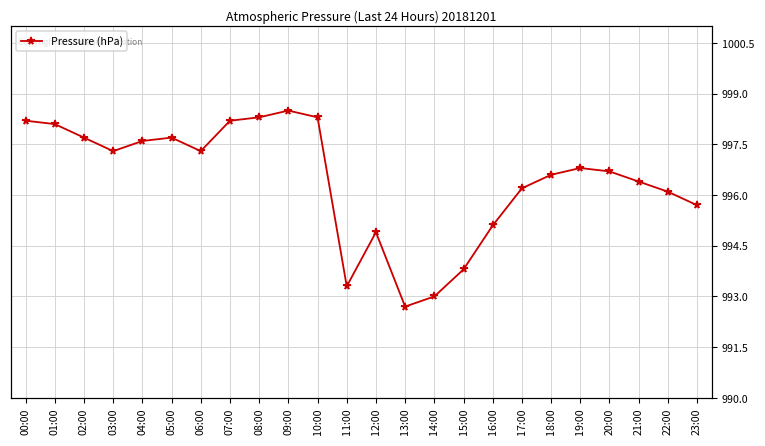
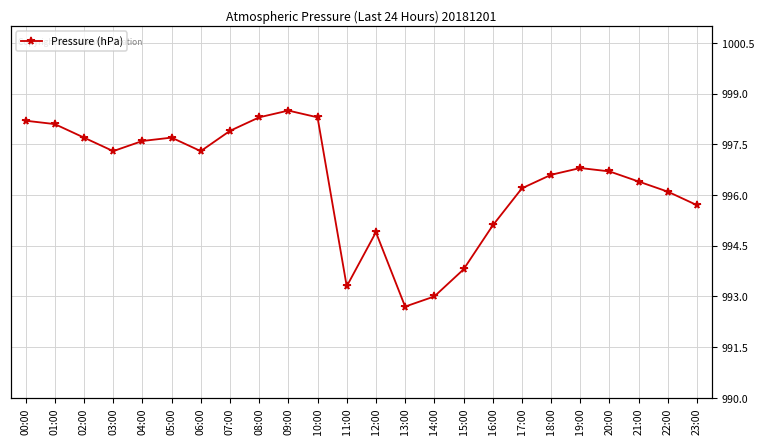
07:00: 998.2 -> 997.9
